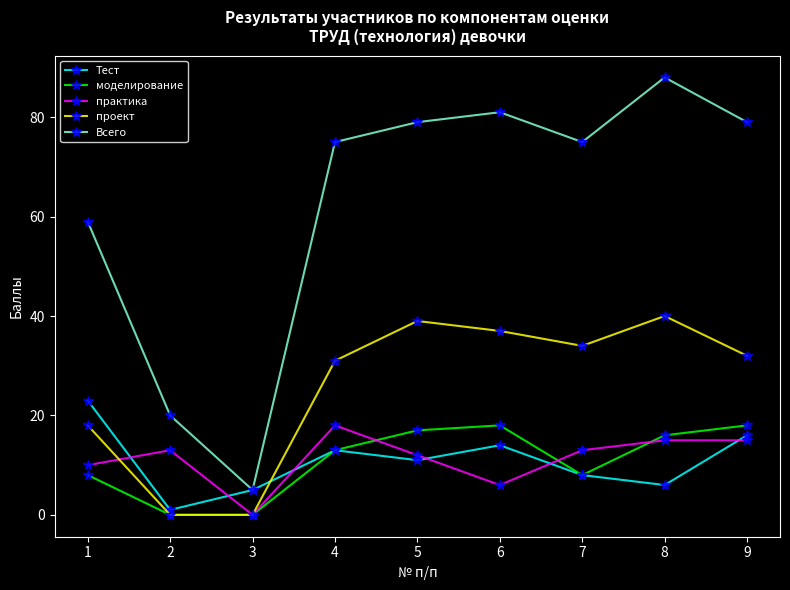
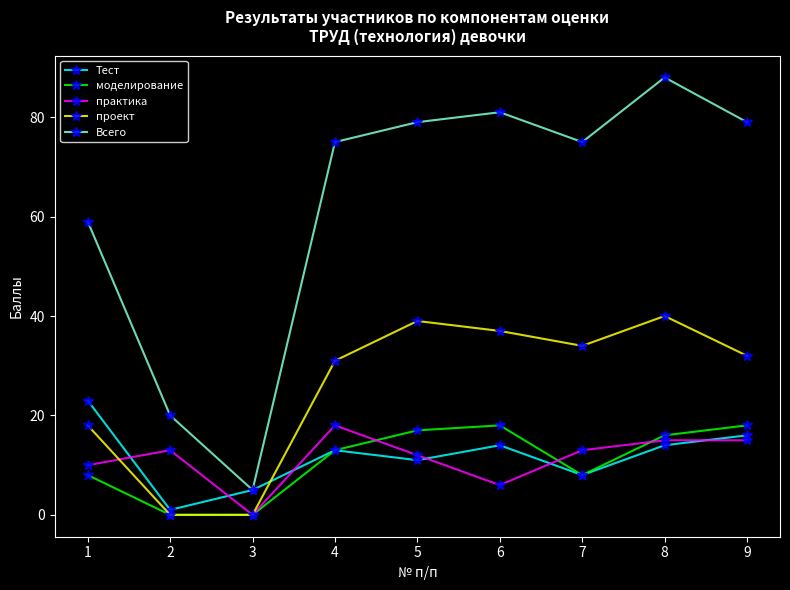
Тест, 8: 6 -> 14
